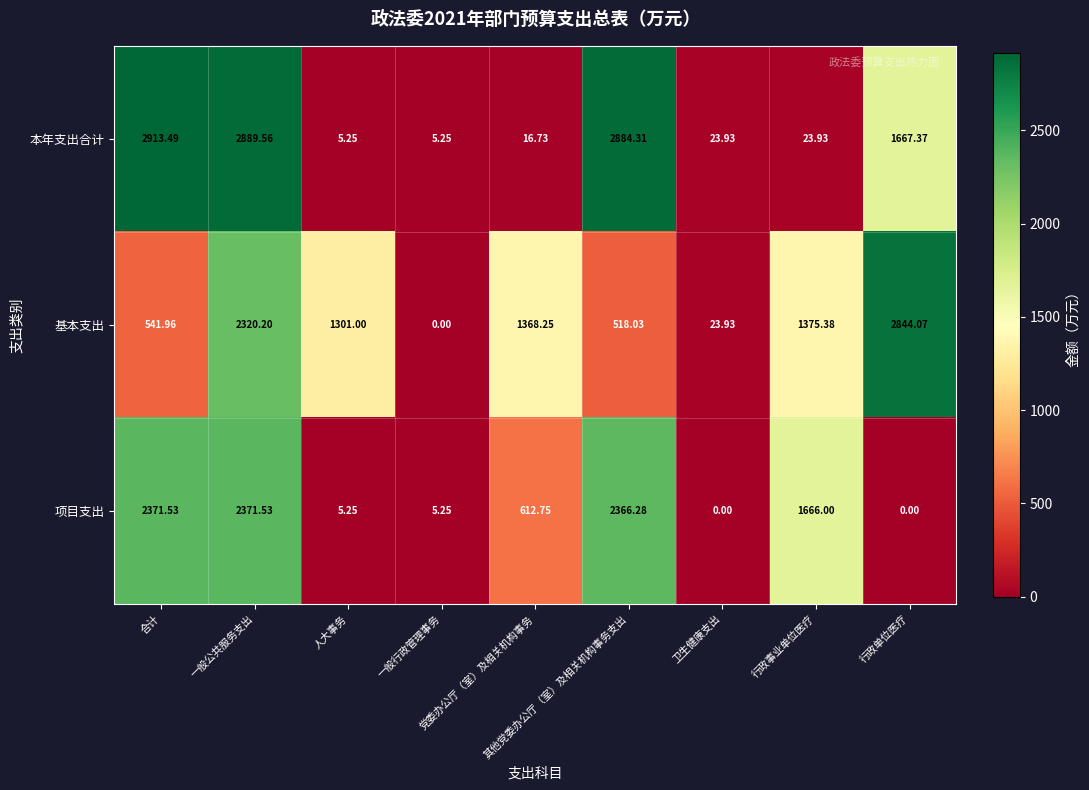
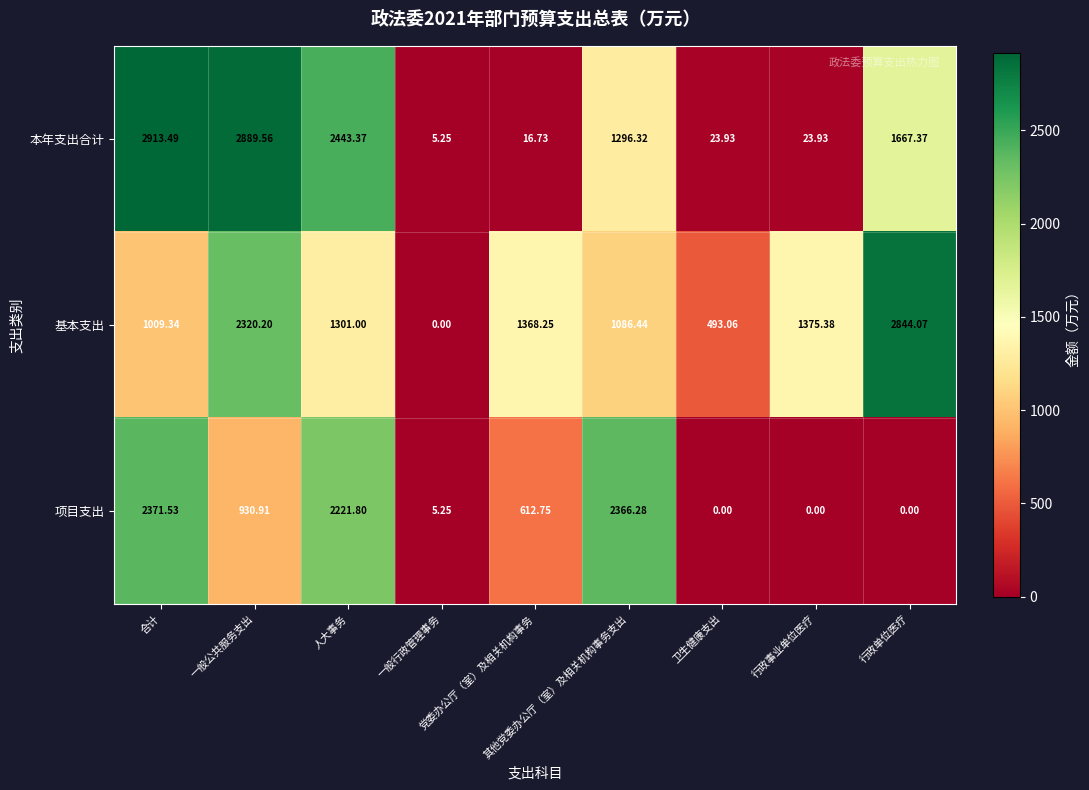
本年支出合计, 人大事务: 5.25 -> 2443.37
本年支出合计, 其他党委办公厅（室）及相关机构事务支出: 2884.31 -> 1296.32
基本支出, 合计: 541.96 -> 1009.34
基本支出, 其他党委办公厅（室）及相关机构事务支出: 518.03 -> 1086.44
基本支出, 卫生健康支出: 23.93 -> 493.06
项目支出, 一般公共服务支出: 2371.53 -> 930.91
项目支出, 人大事务: 5.25 -> 2221.80
项目支出, 行政事业单位医疗: 1666.00 -> 0.00
